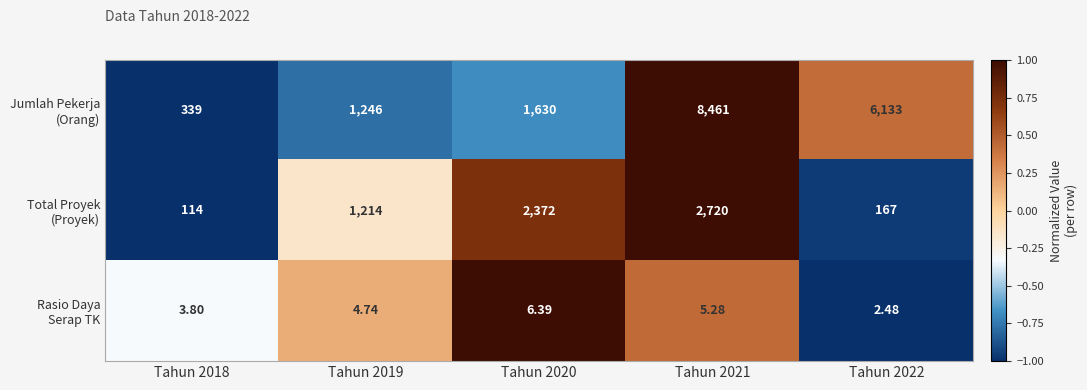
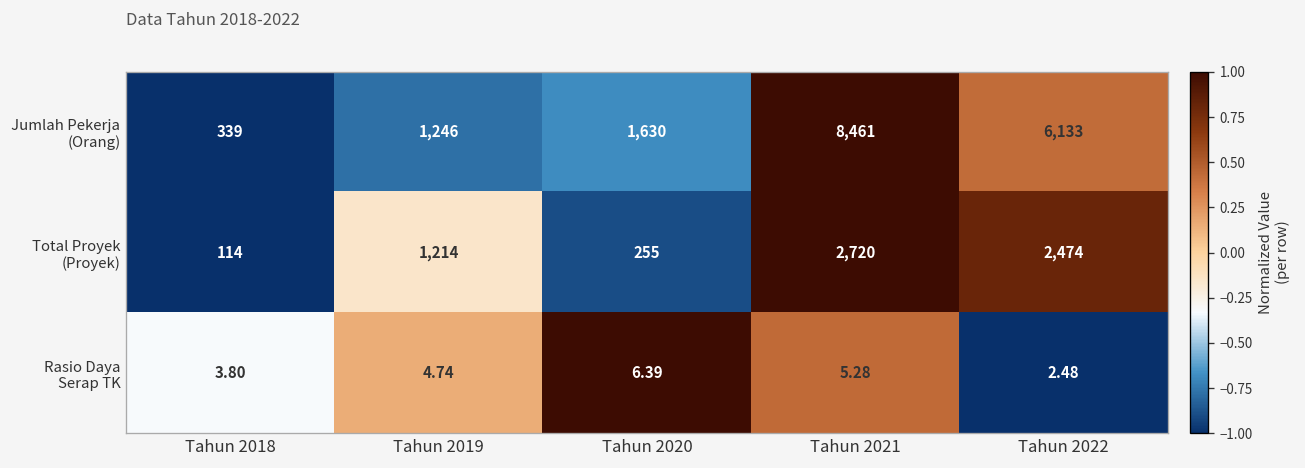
Total Proyek (Proyek), Tahun 2020: 2,372 -> 255
Total Proyek (Proyek), Tahun 2022: 167 -> 2,474
